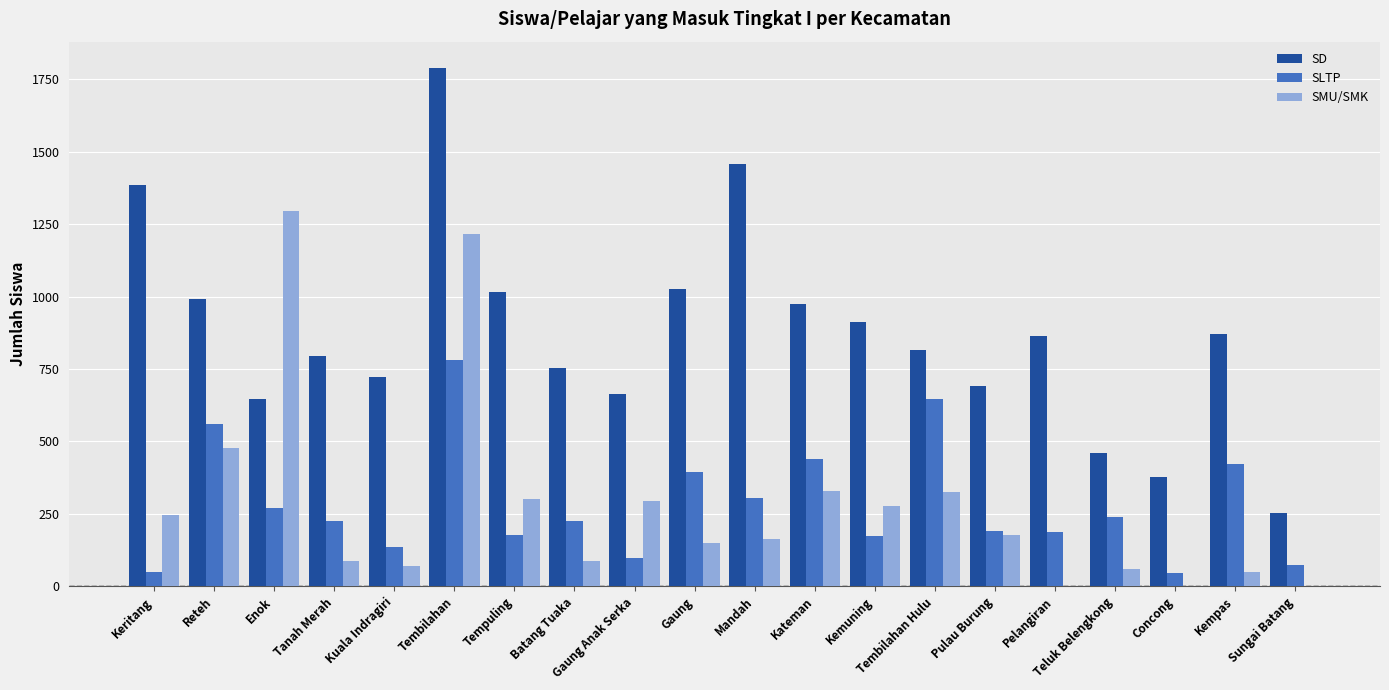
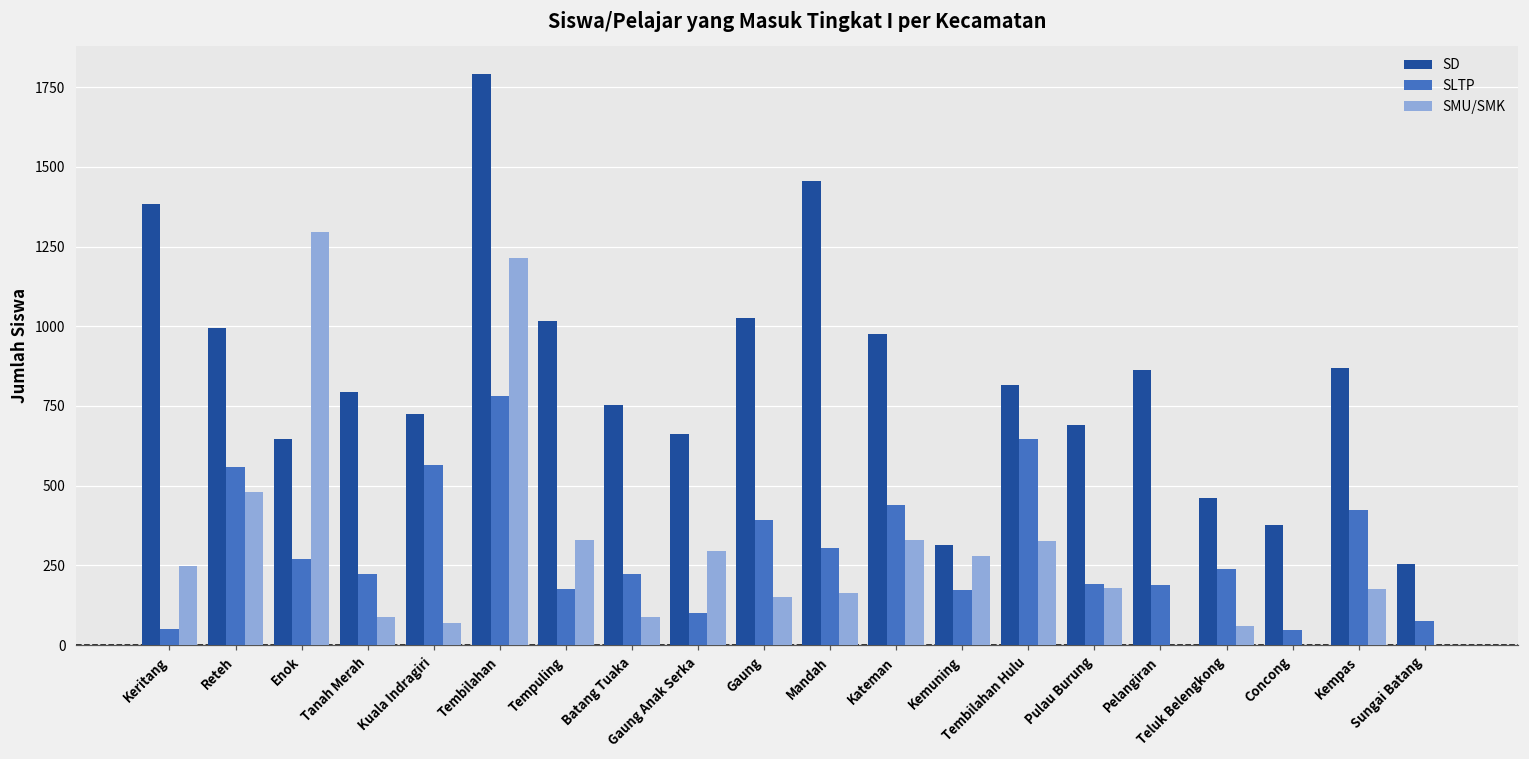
SLTP, Kuala Indragiri: 140 -> 570
SMU/SMK, Tempuling: 300 -> 330
SD, Kemuning: 910 -> 320
SMU/SMK, Kempas: 50 -> 180
